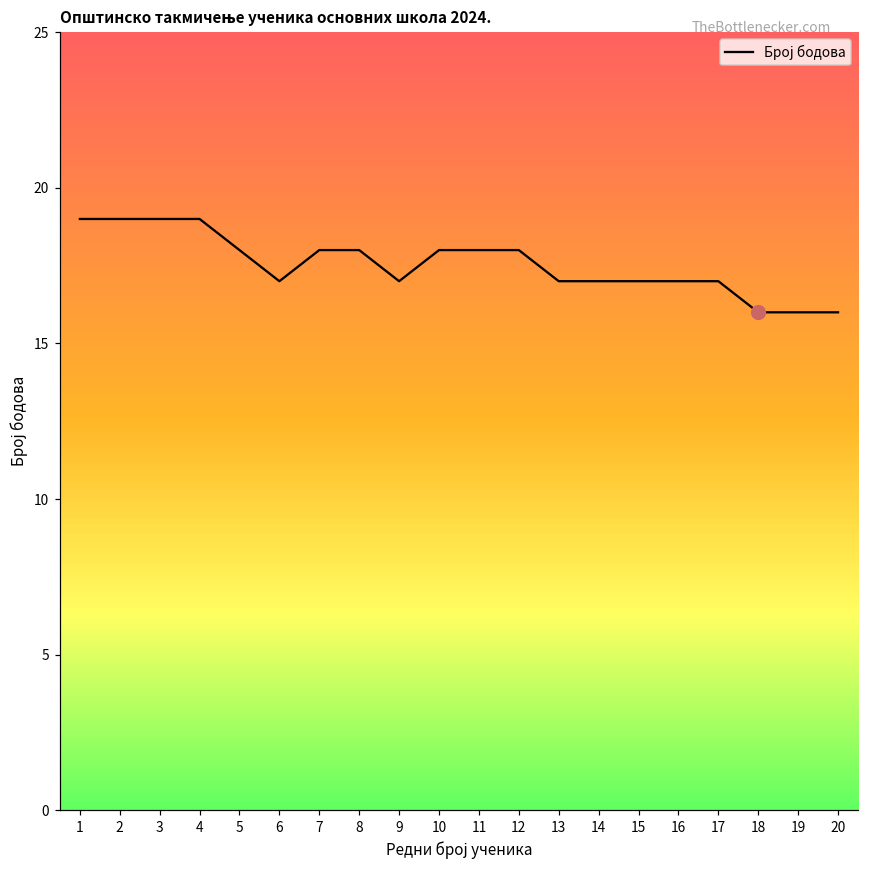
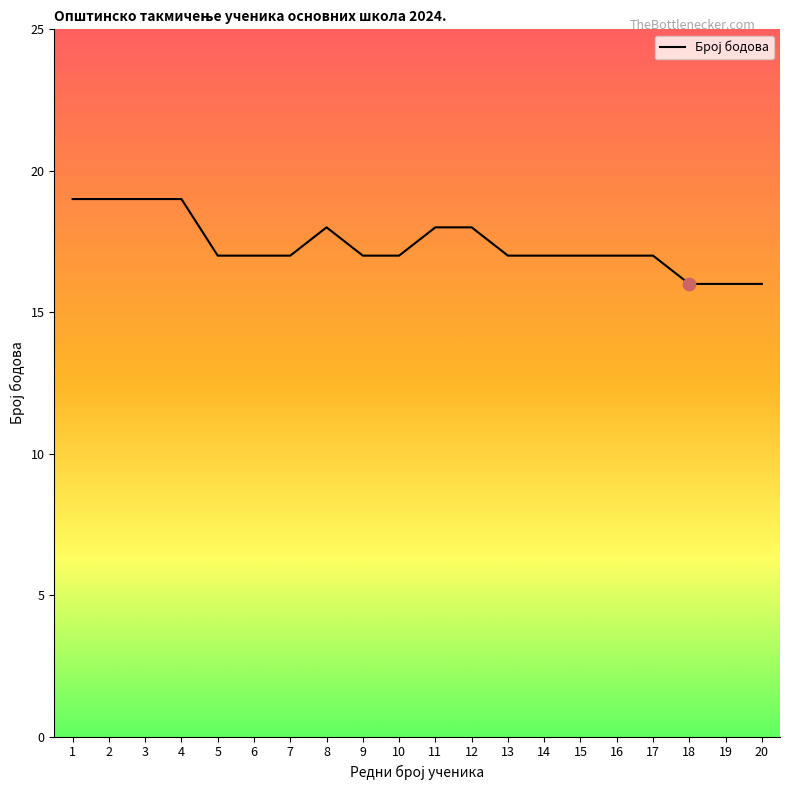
Број бодова, 5: 18 -> 17
Број бодова, 7: 18 -> 17
Број бодова, 10: 18 -> 17
